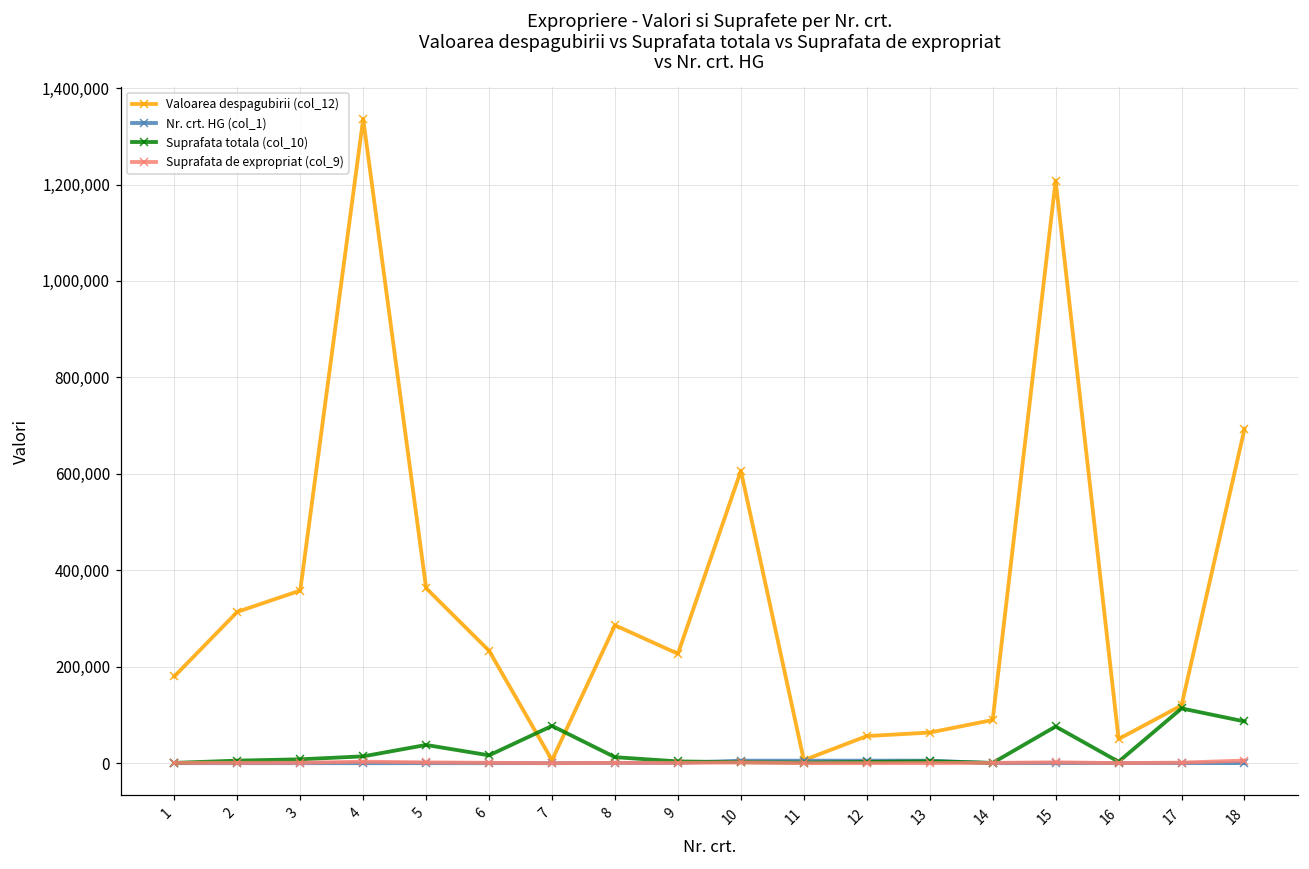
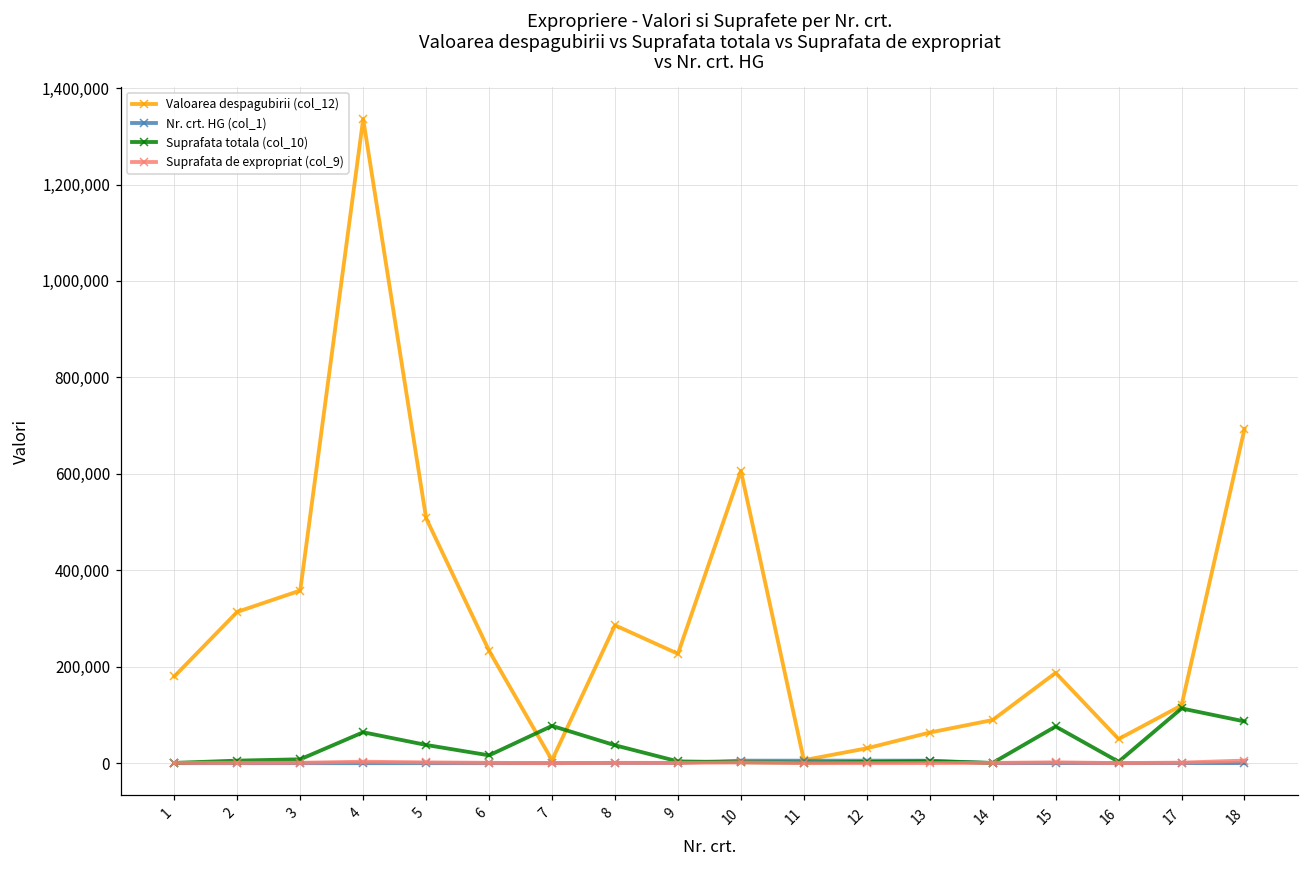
Suprafata totala (col_10), 4: 10,000 -> 60,000
Valoarea despagubirii (col_12), 5: 360,000 -> 510,000
Suprafata totala (col_10), 8: 10,000 -> 40,000
Valoarea despagubirii (col_12), 12: 60,000 -> 30,000
Valoarea despagubirii (col_12), 15: 1,210,000 -> 190,000
